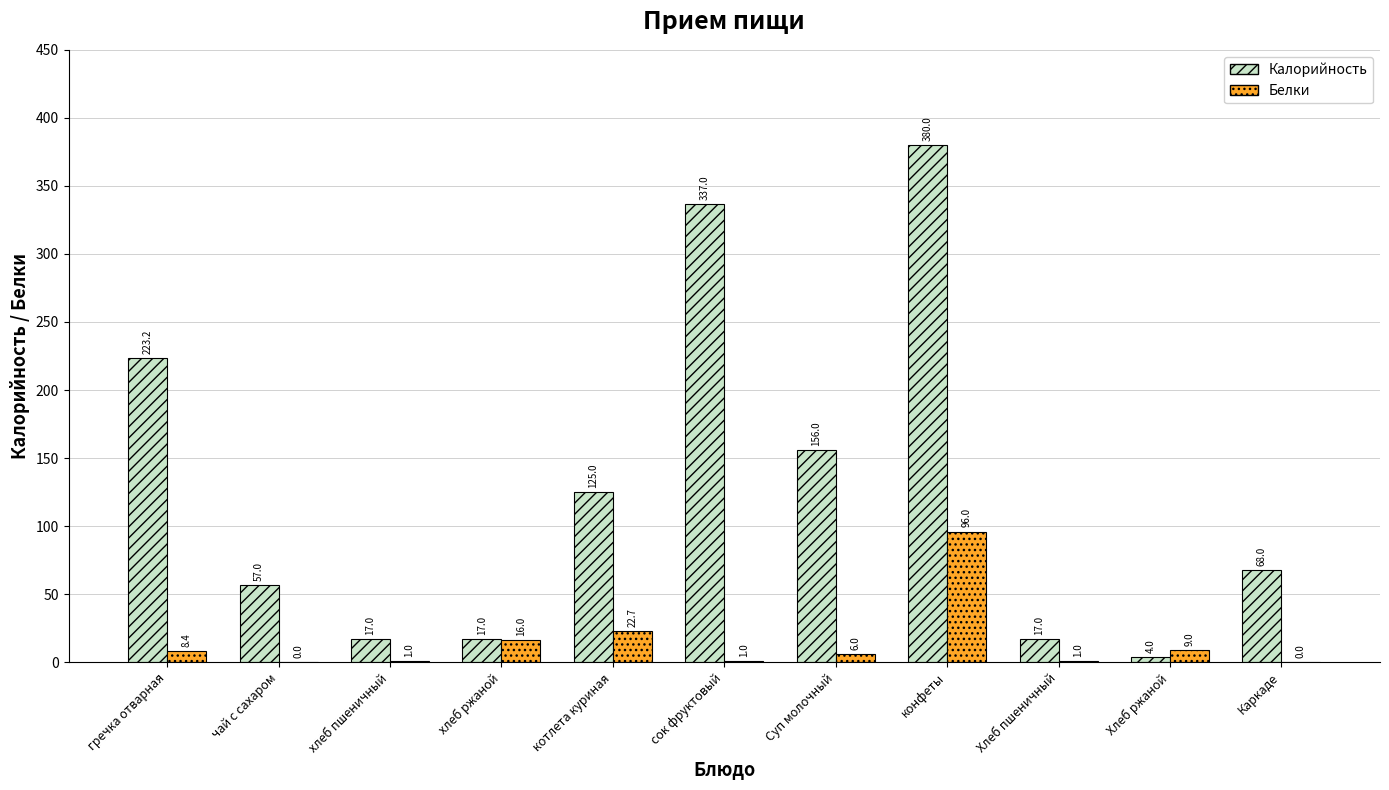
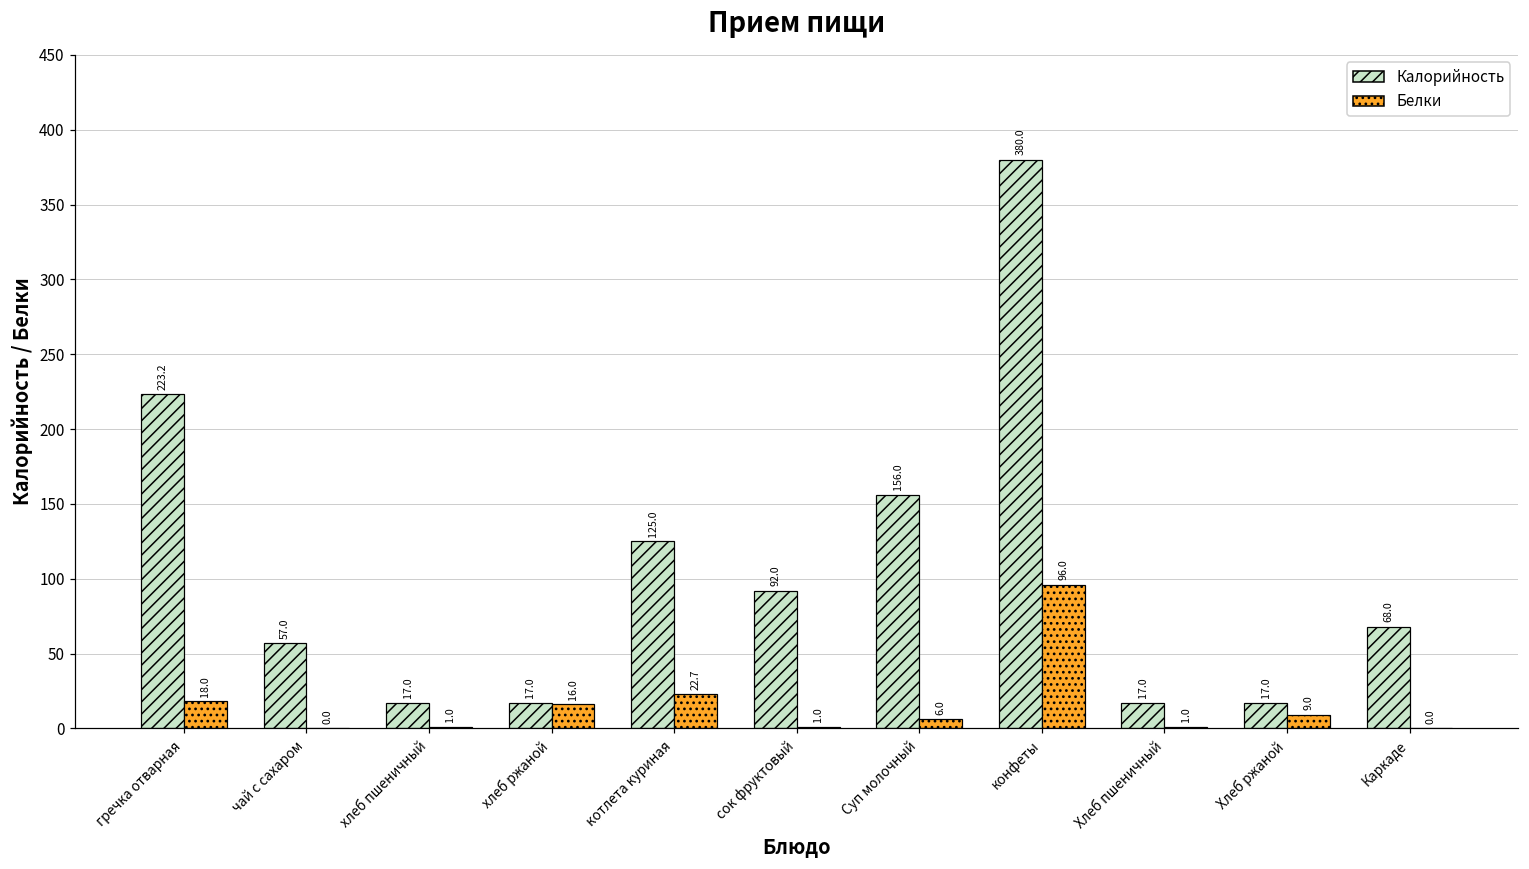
Белки, гречка отварная: 8.4 -> 18.0
Калорийность, сок фруктовый: 337.0 -> 92.0
Калорийность, Хлеб ржаной: 4.0 -> 17.0
